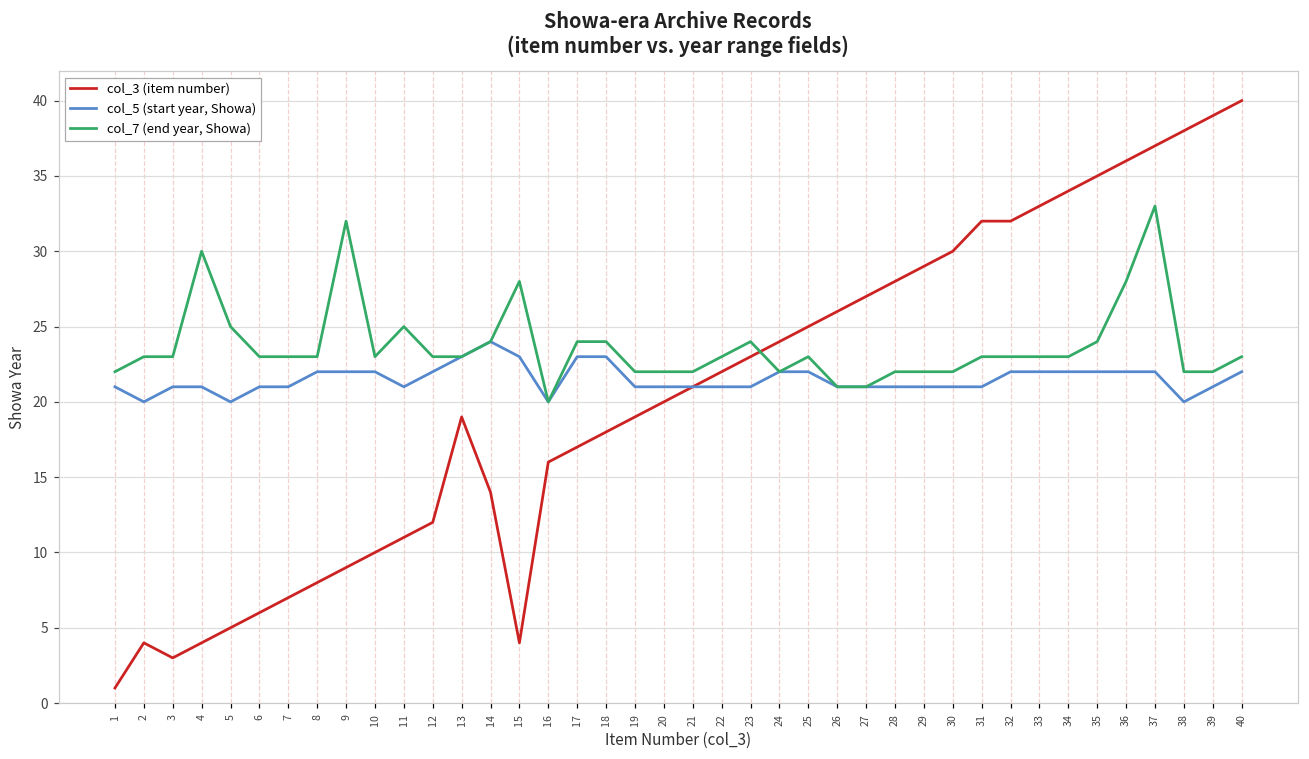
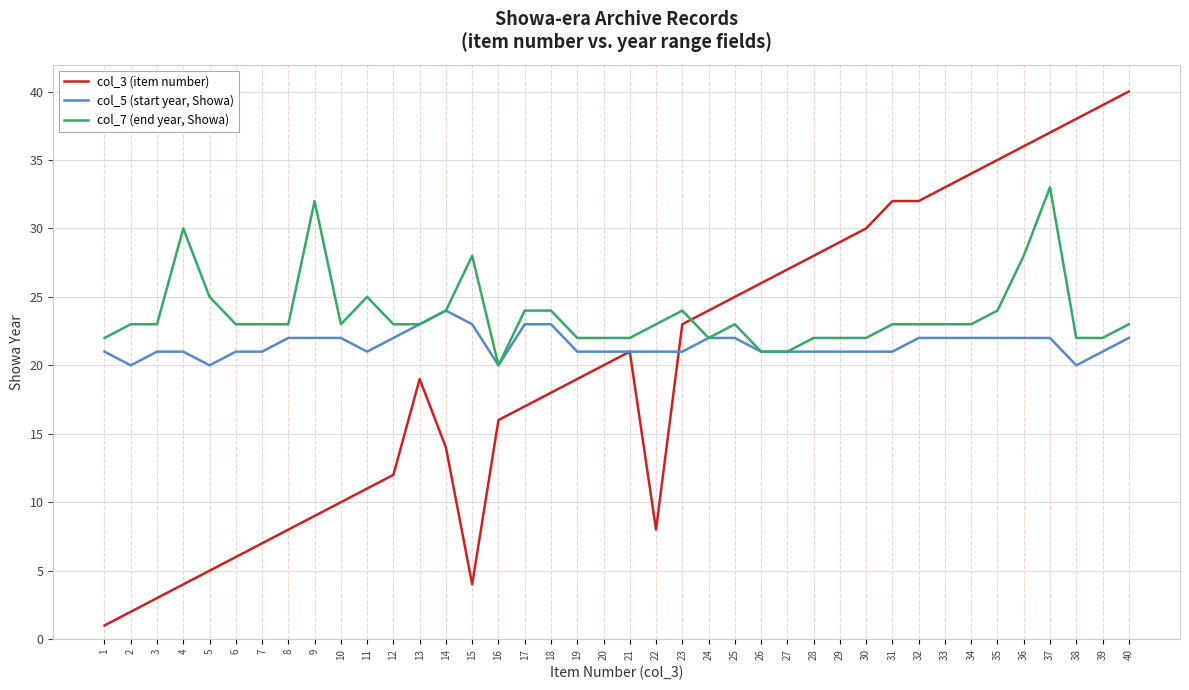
col_3 (item number), 2: 4 -> 2
col_3 (item number), 22: 22 -> 8
